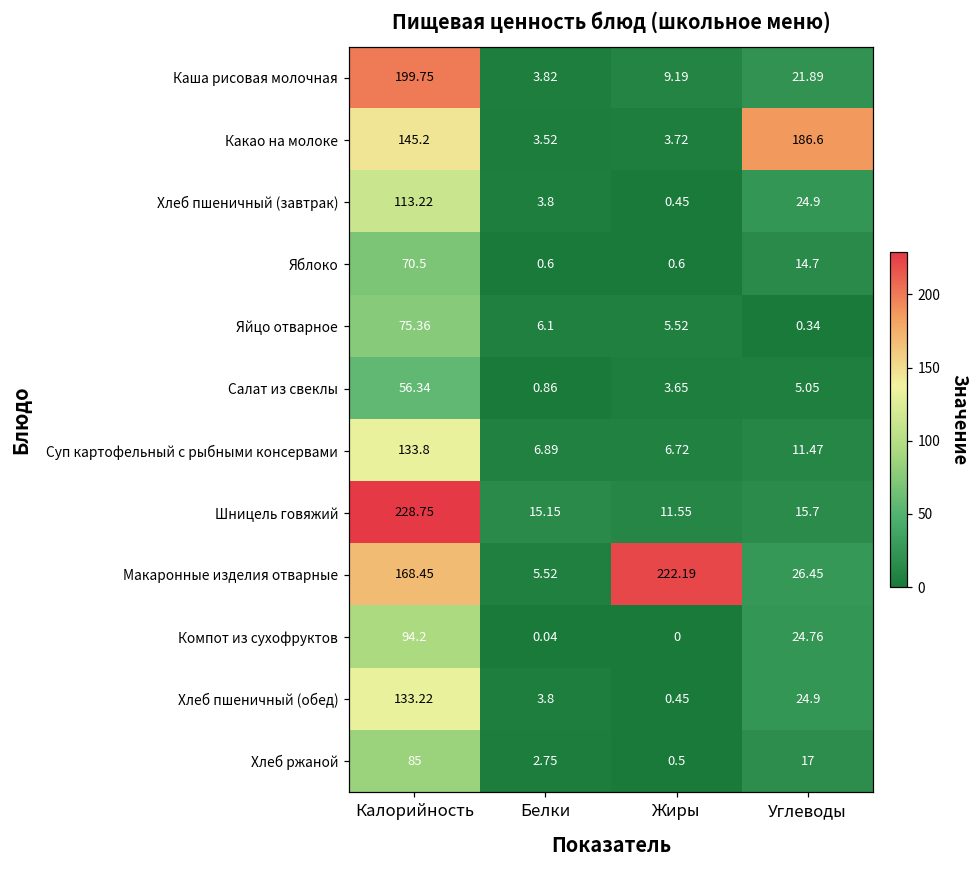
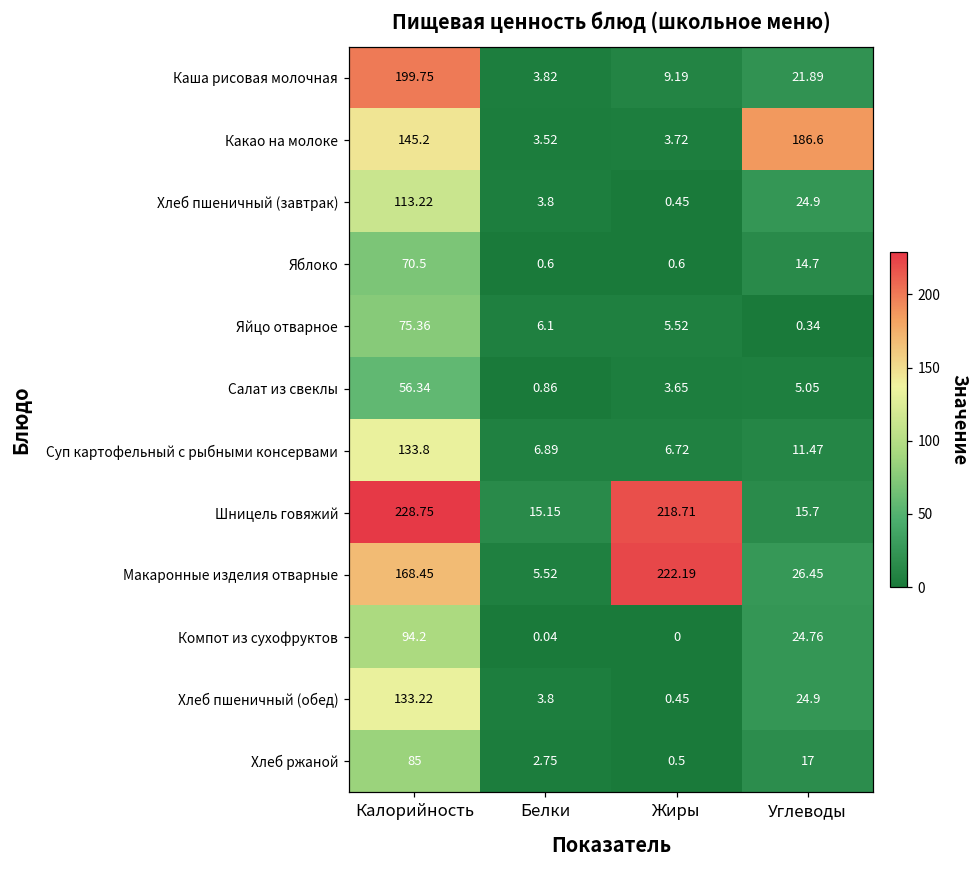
Шницель говяжий, Жиры: 11.55 -> 218.71
